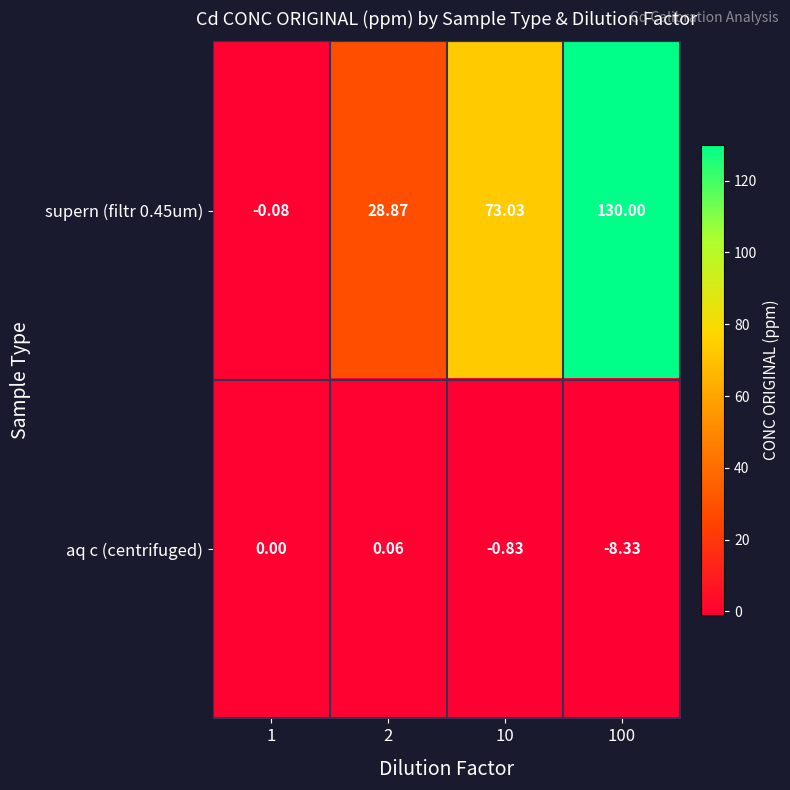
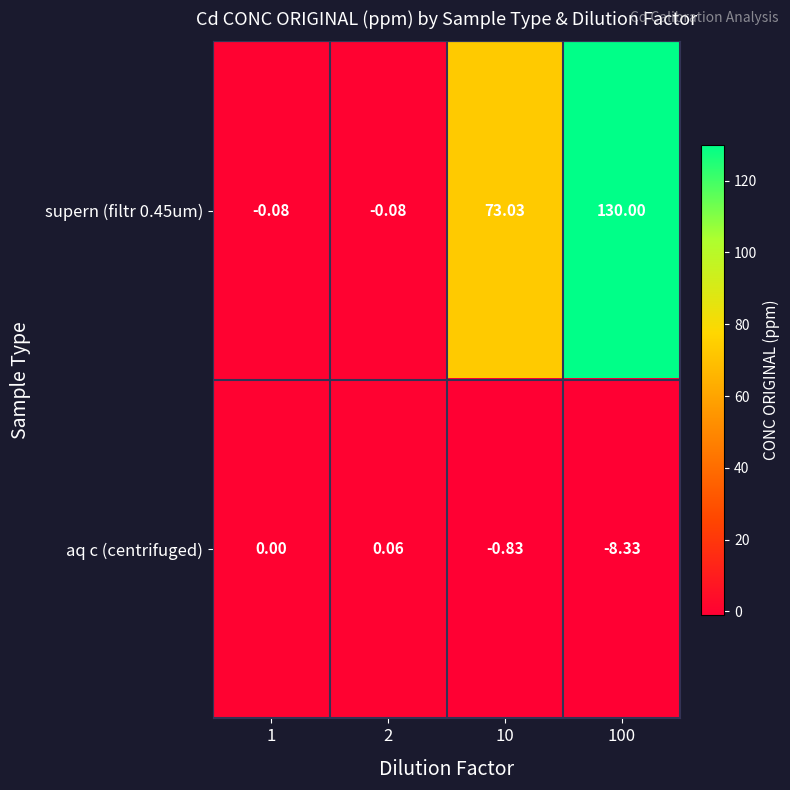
supern (filtr 0.45um), 2: 28.87 -> -0.08
